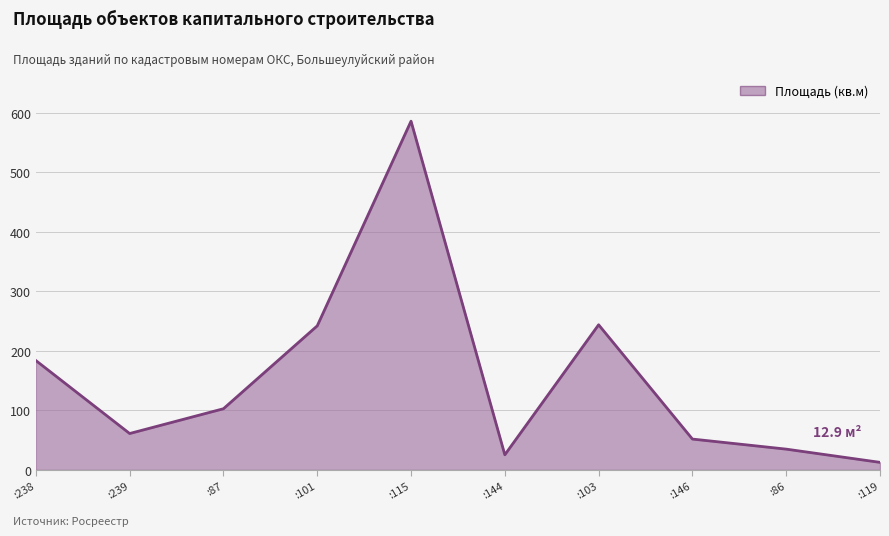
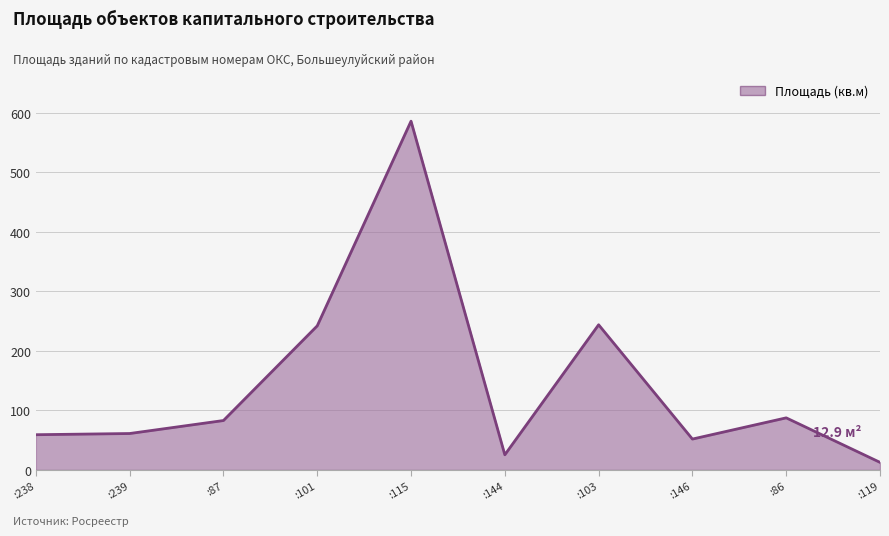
:238: 180 -> 60
:87: 100 -> 80
:86: 40 -> 90
